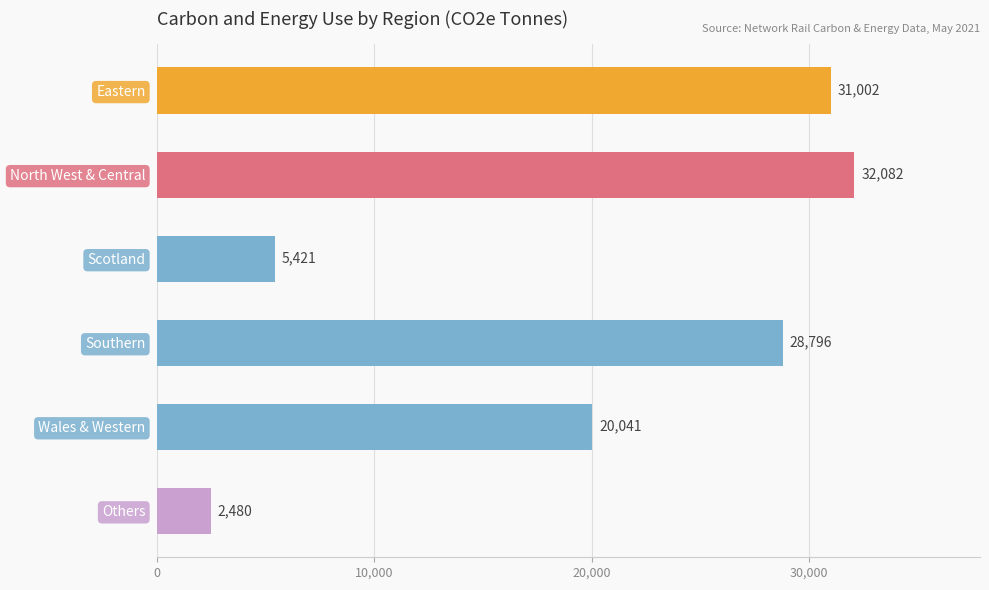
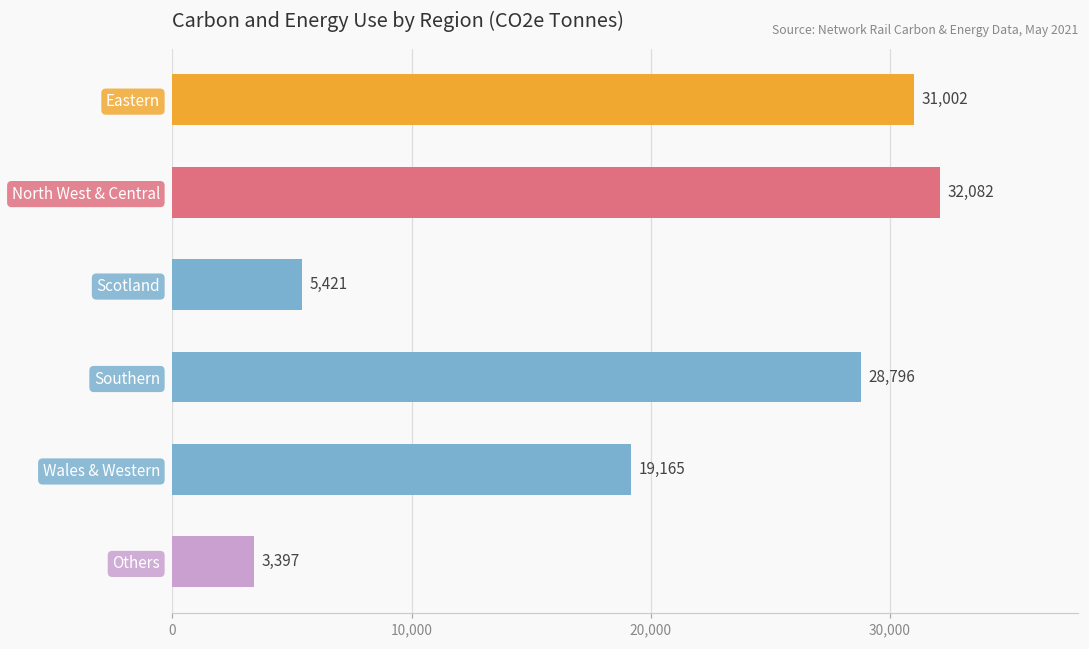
Wales & Western: 20,041 -> 19,165
Others: 2,480 -> 3,397
